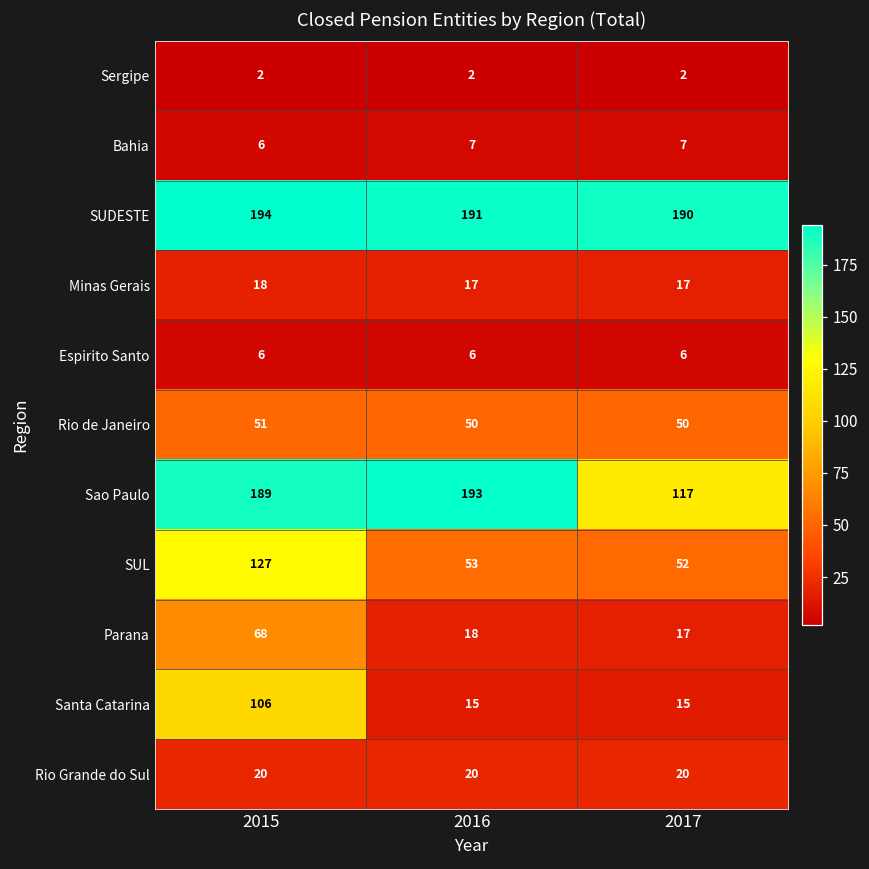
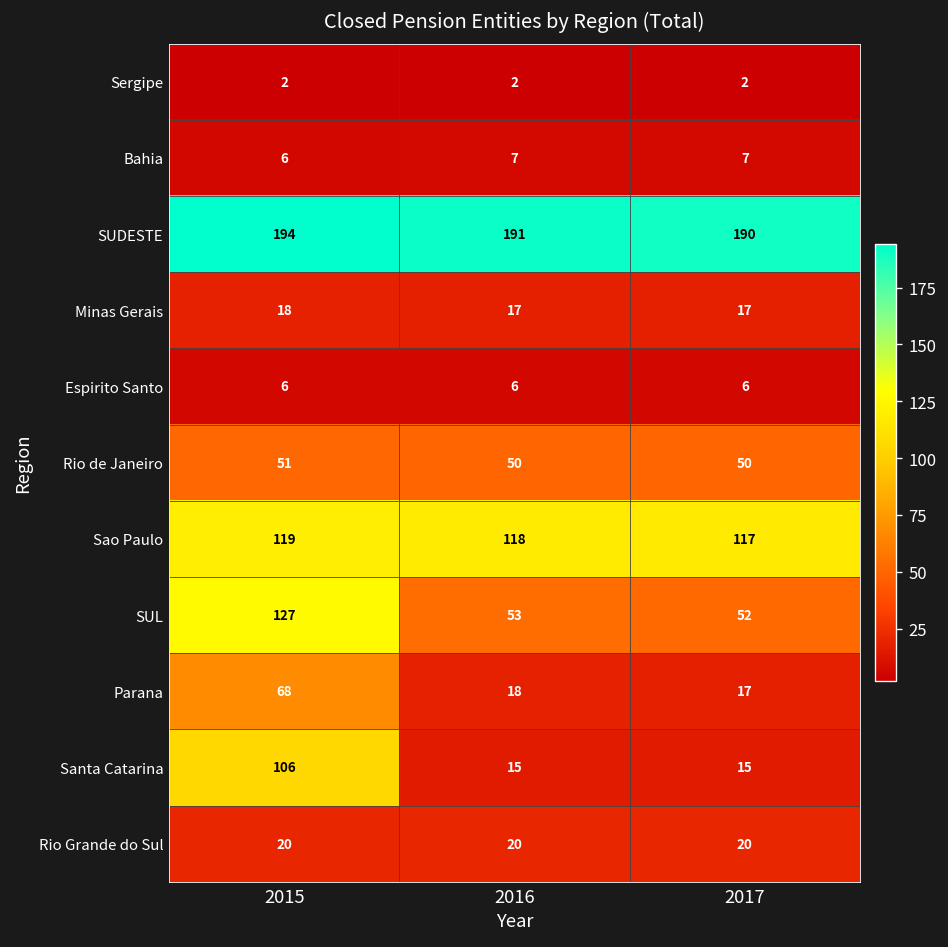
Sao Paulo, 2015: 189 -> 119
Sao Paulo, 2016: 193 -> 118
